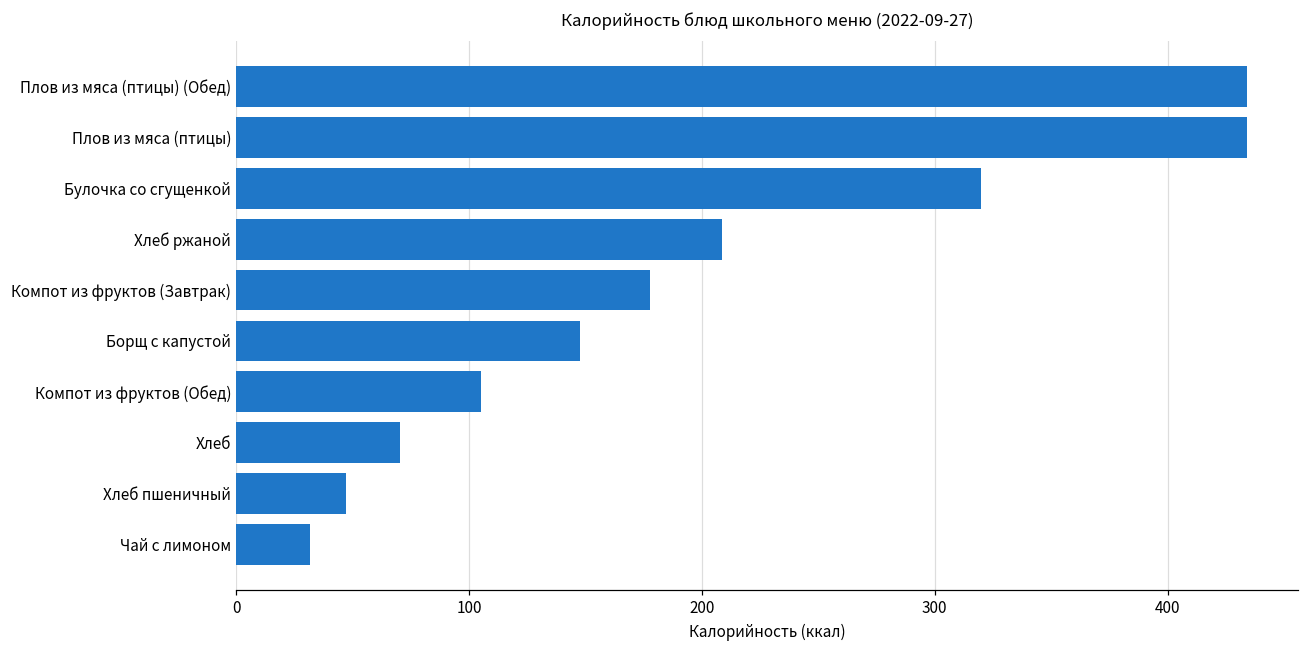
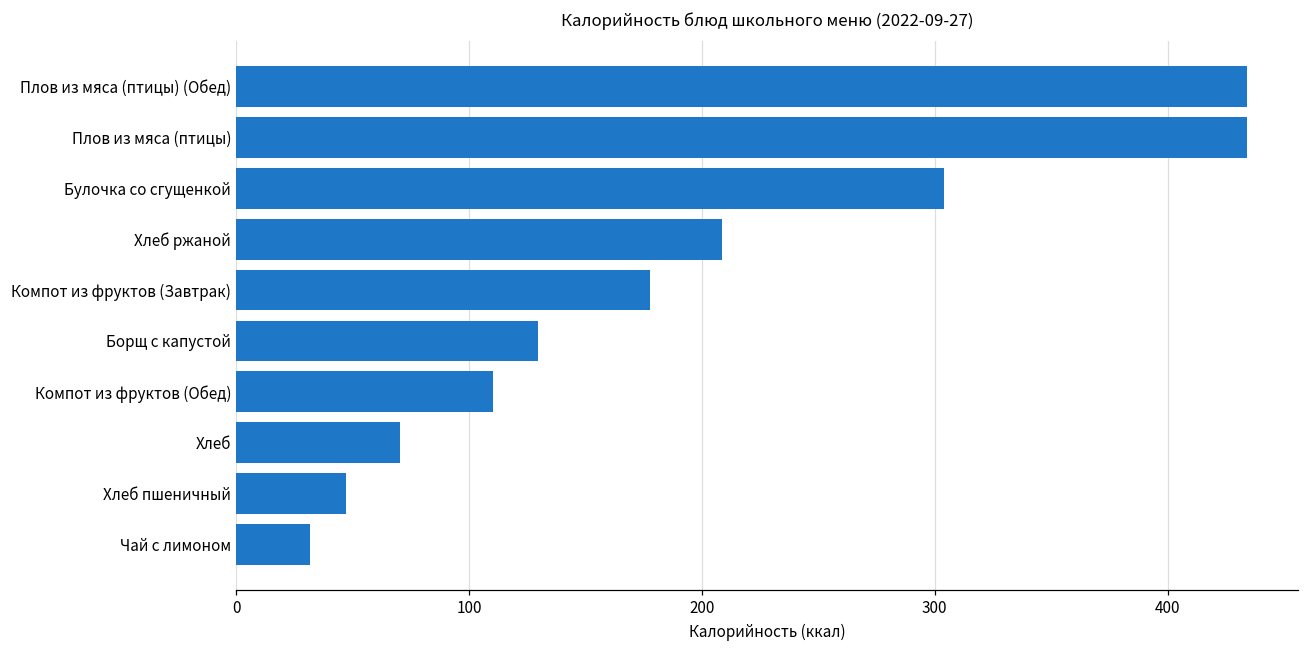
Булочка со сгущенкой: 320 -> 304
Борщ с капустой: 148 -> 130
Компот из фруктов (Обед): 105 -> 110
